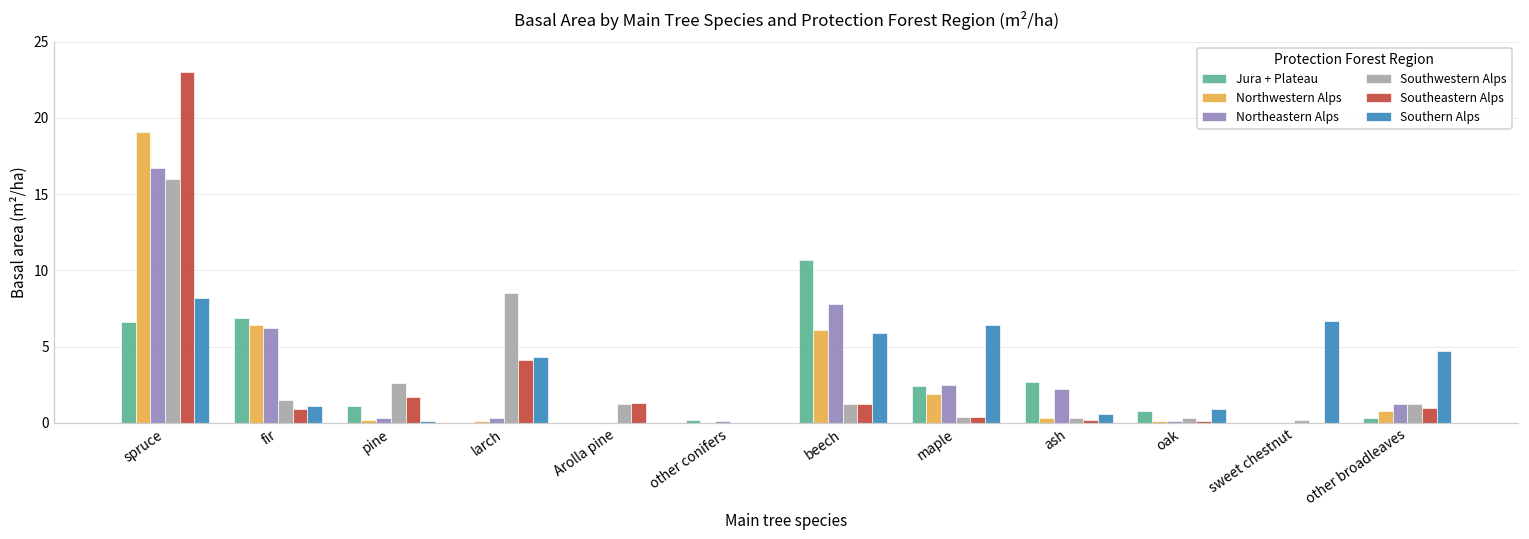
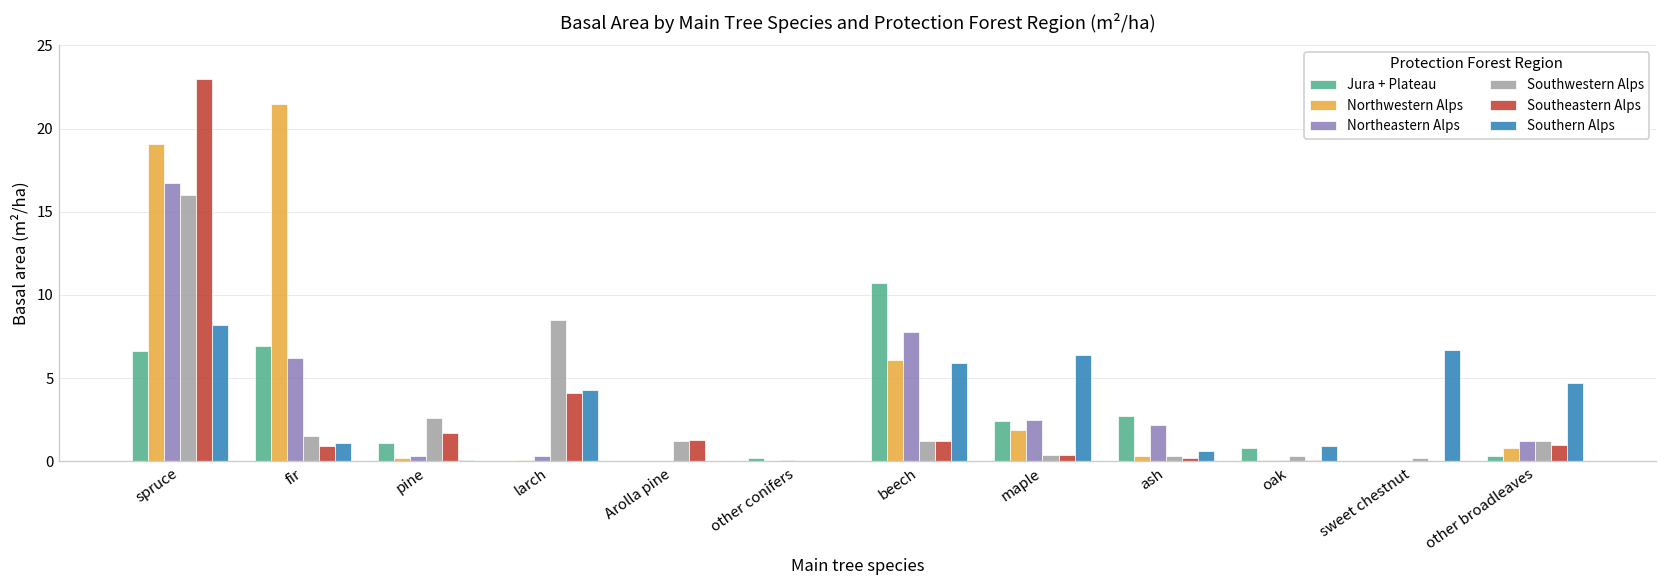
Northwestern Alps, fir: 6.4 -> 21.5
